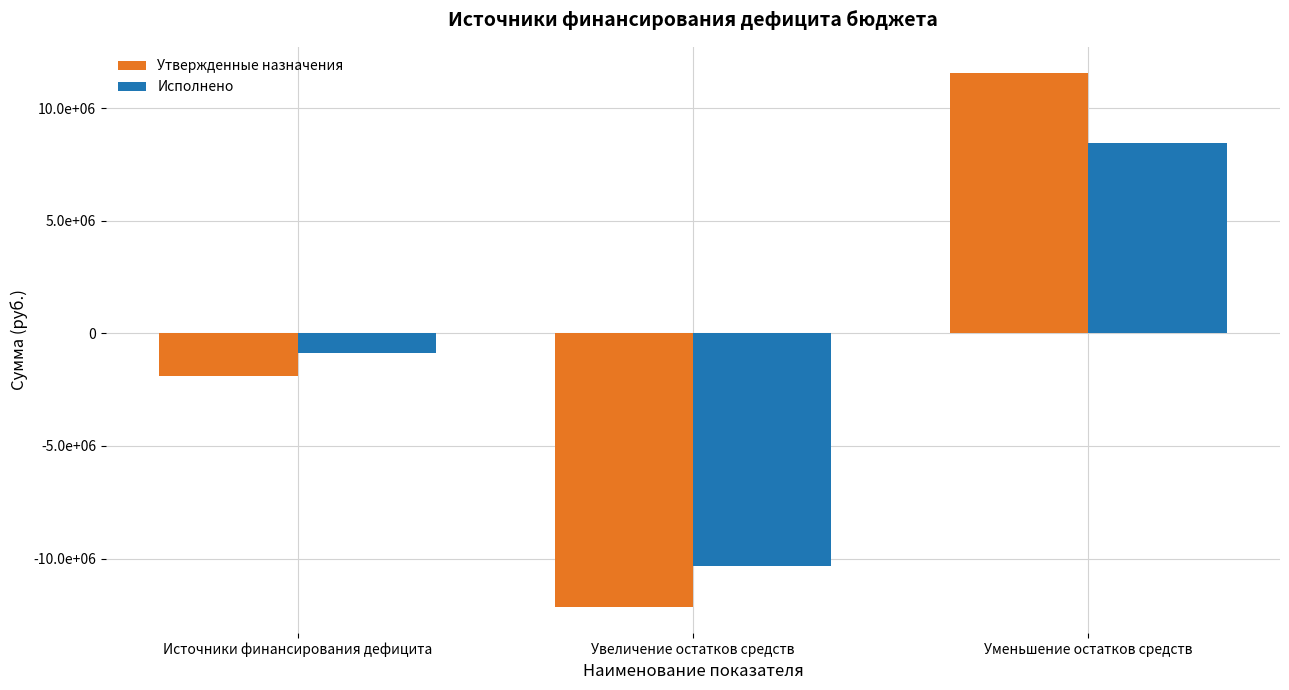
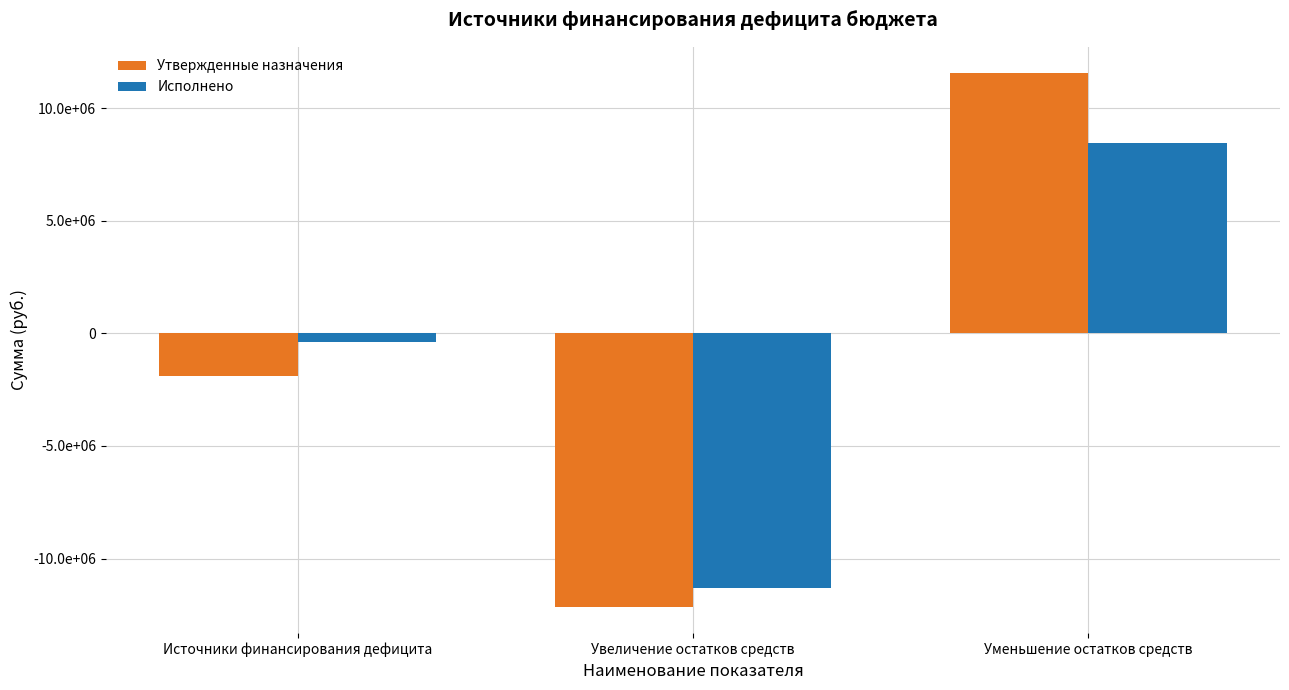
Исполнено, Источники финансирования дефицита: -900000 -> -400000
Исполнено, Увеличение остатков средств: -10300000 -> -11300000
